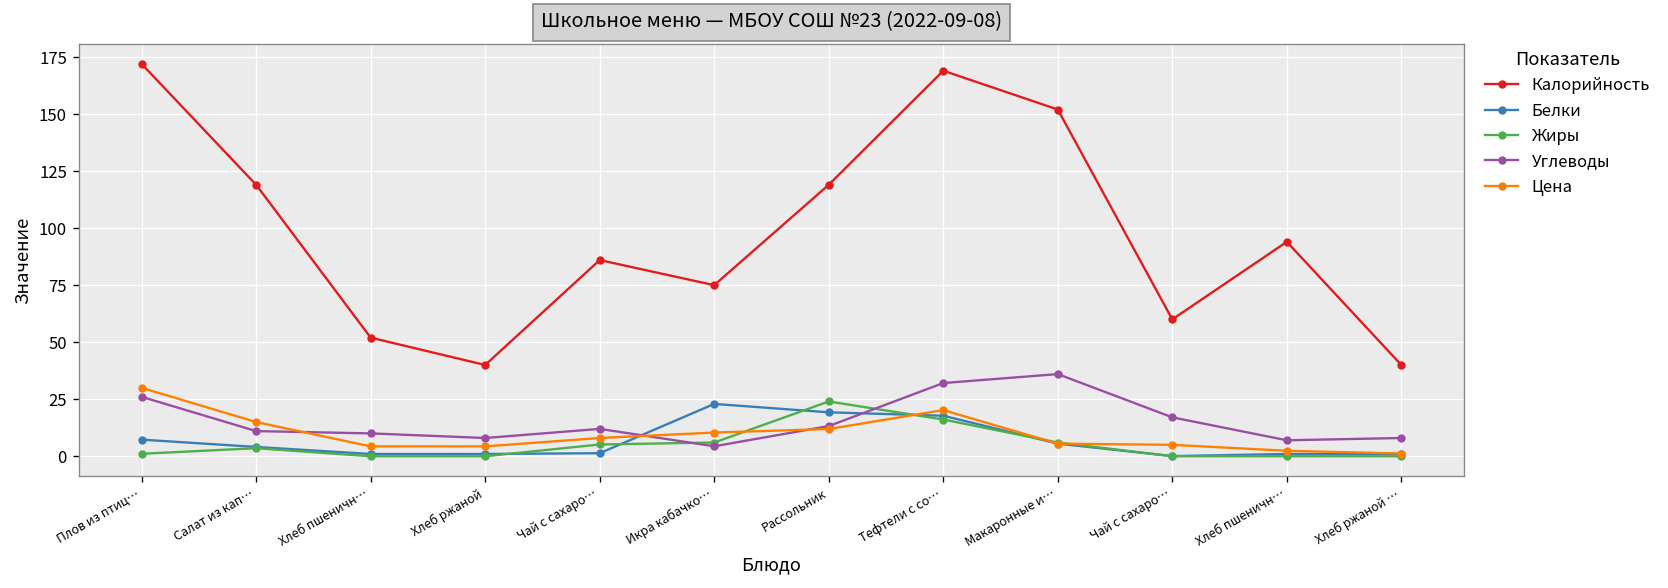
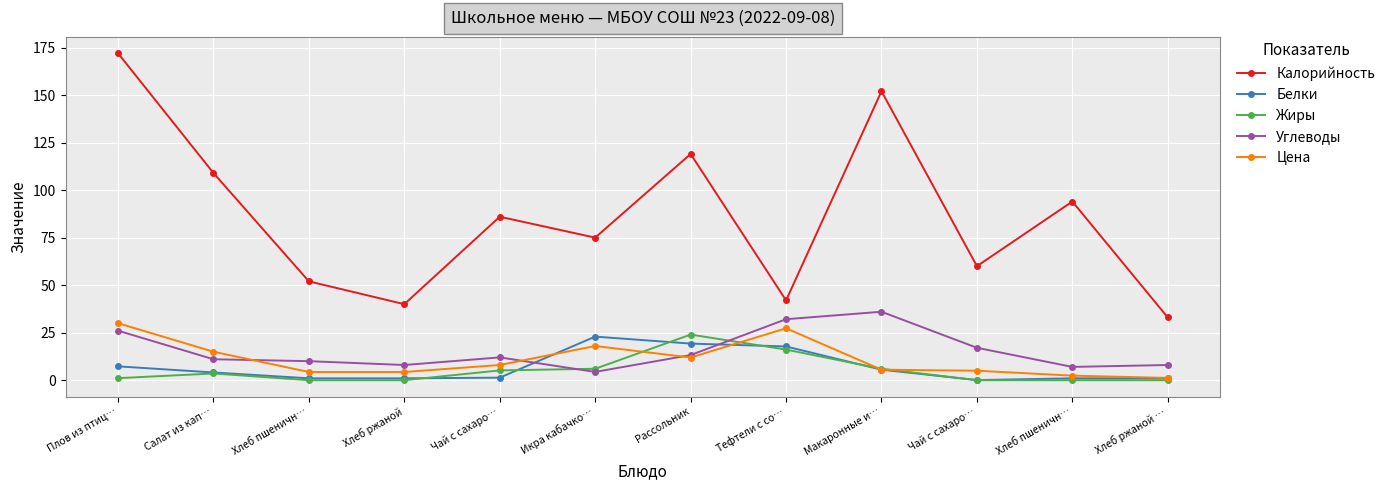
Калорийность, Салат из кап…: 119 -> 109
Цена, Икра кабачко…: 10 -> 18
Калорийность, Тефтели с со…: 169 -> 42
Цена, Тефтели с со…: 20 -> 27
Калорийность, Хлеб ржаной …: 40 -> 33
